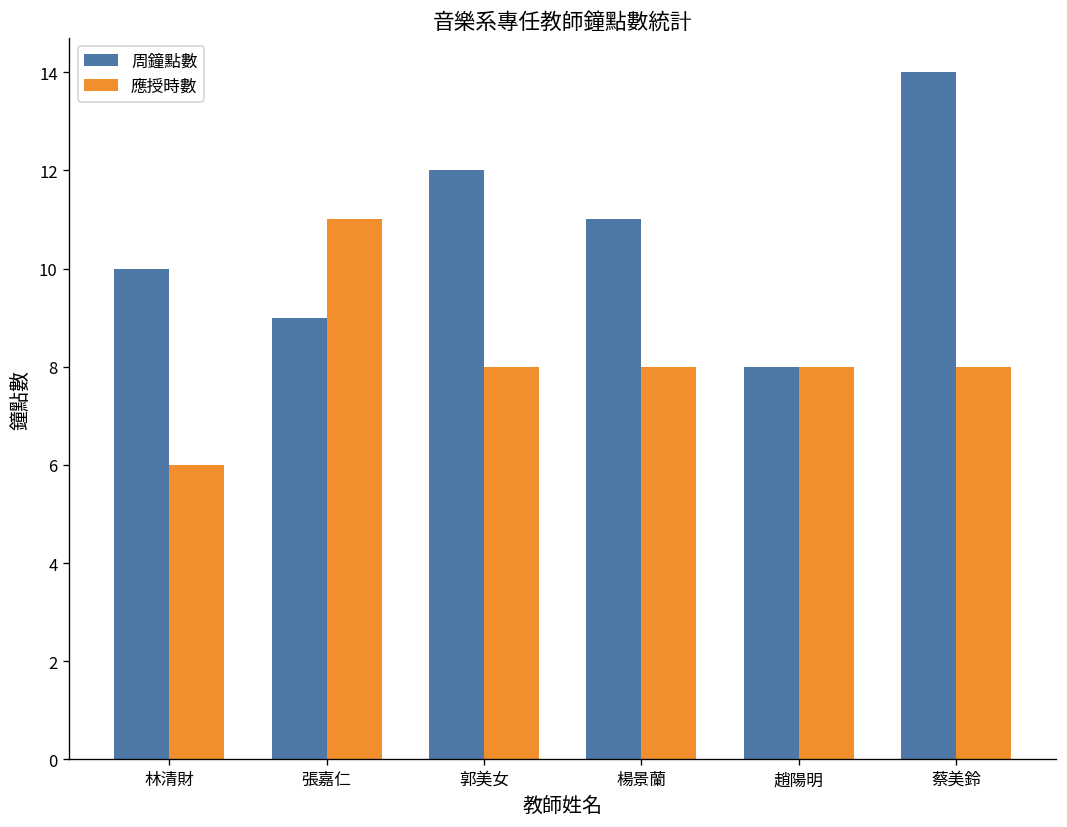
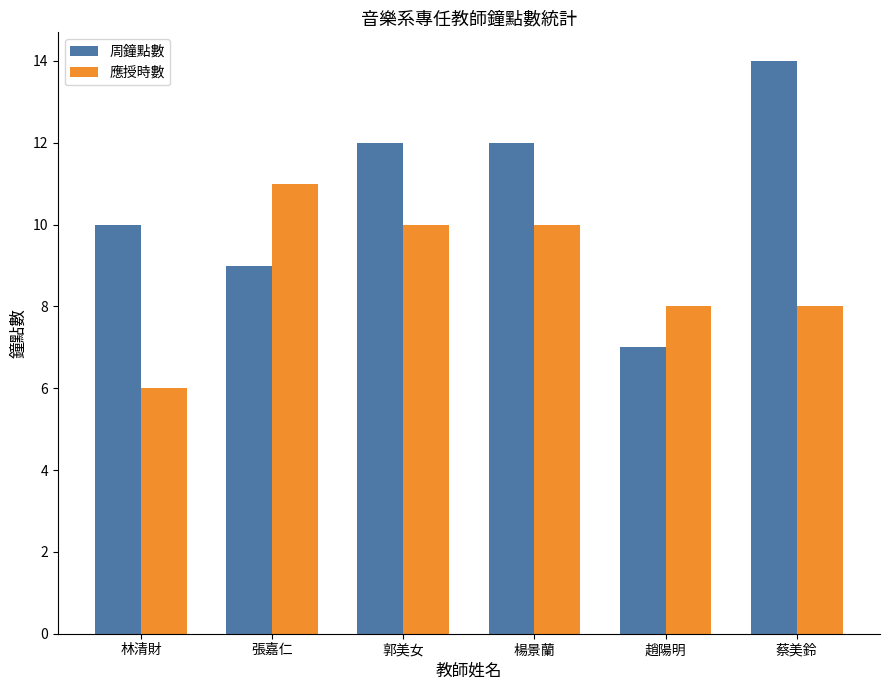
應授時數, 郭美女: 8 -> 10
周鐘點數, 楊景蘭: 11 -> 12
應授時數, 楊景蘭: 8 -> 10
周鐘點數, 趙陽明: 8 -> 7
